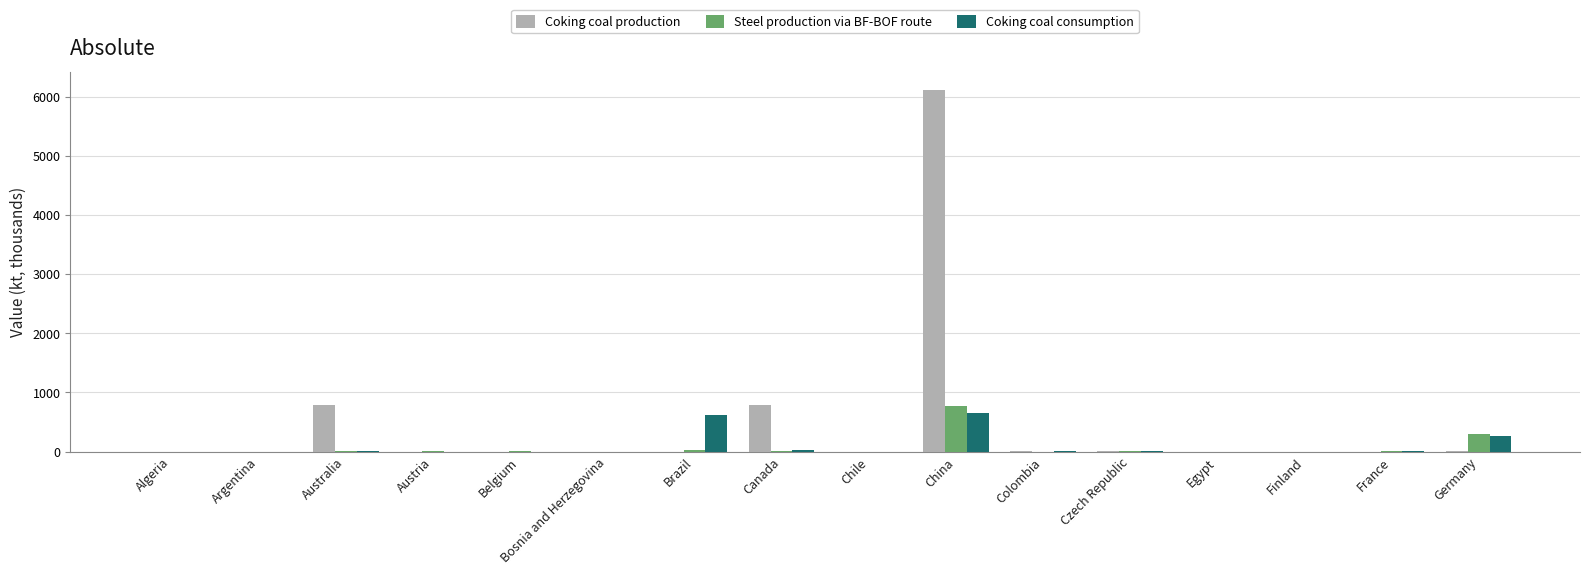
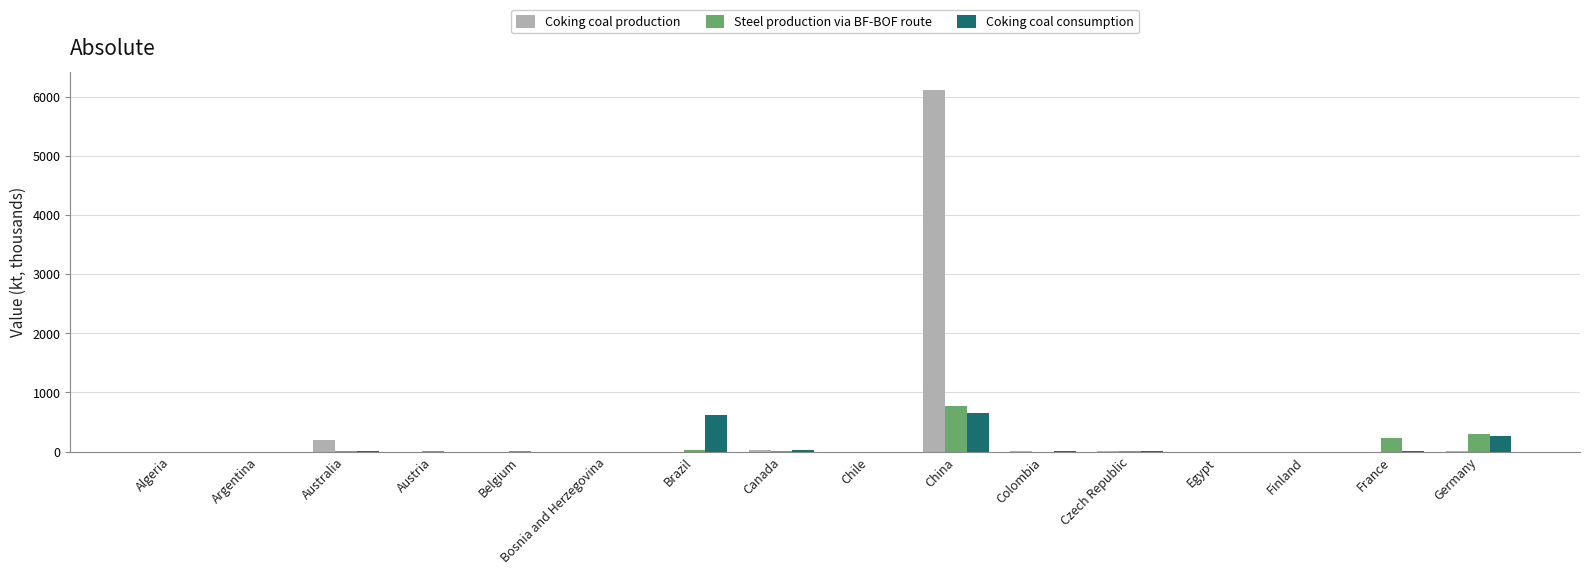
Coking coal production, Australia: 800 -> 200
Coking coal production, Canada: 800 -> 0
Steel production via BF-BOF route, France: 0 -> 200
